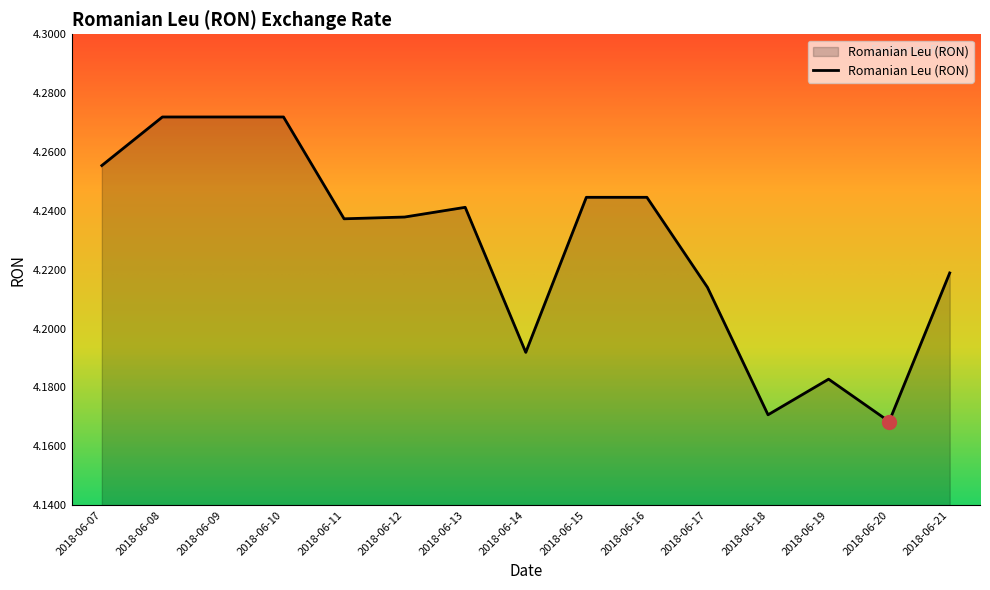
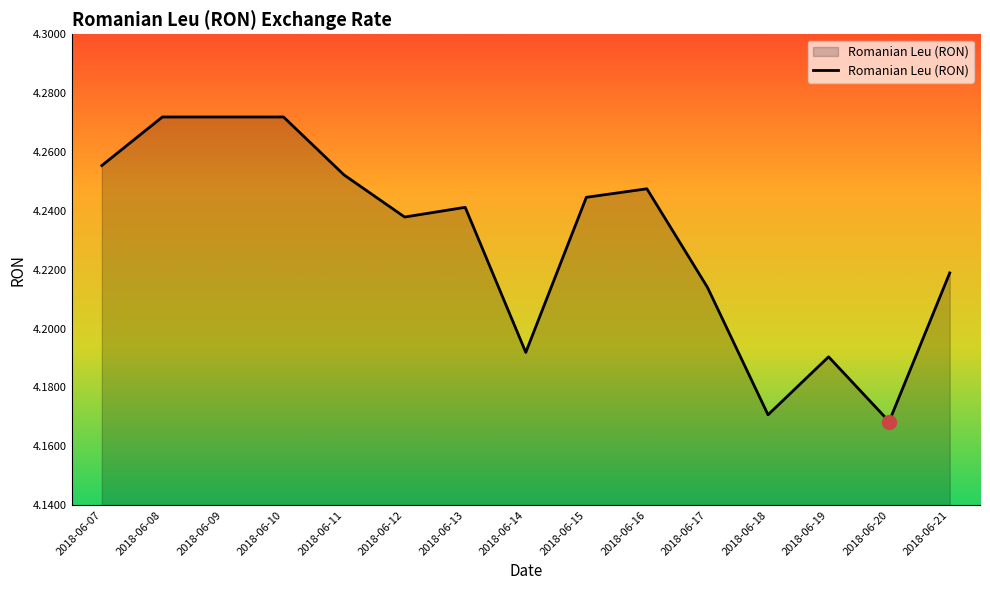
Romanian Leu (RON), 2018-06-11: 4.237 -> 4.252
Romanian Leu (RON), 2018-06-16: 4.245 -> 4.248
Romanian Leu (RON), 2018-06-19: 4.183 -> 4.190
